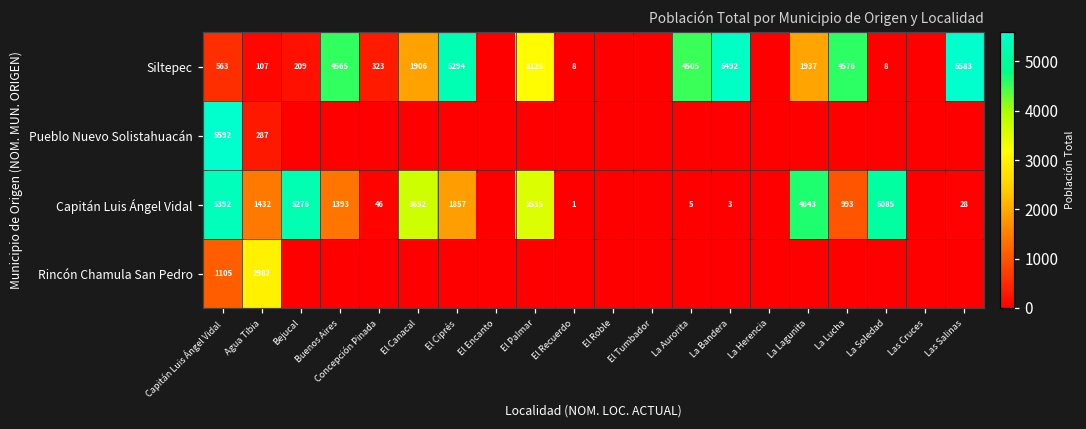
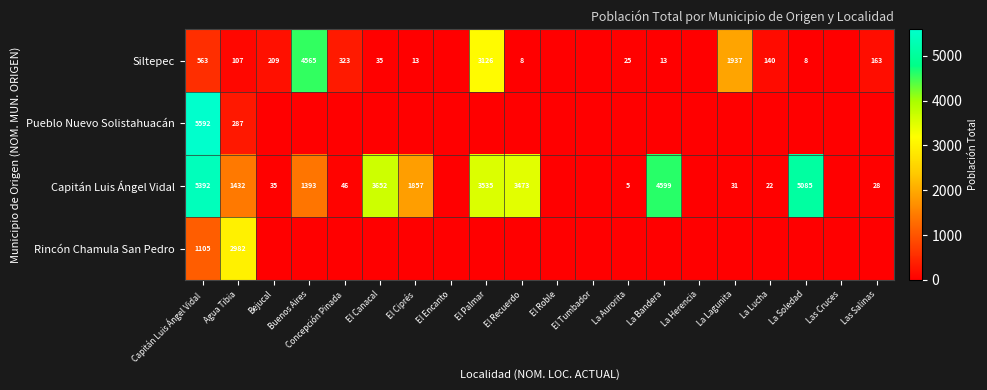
Siltepec, El Canacal: 1906 -> 35
Siltepec, El Ciprés: 5294 -> 13
Siltepec, La Aurorita: 4505 -> 25
Siltepec, La Bandera: 5492 -> 13
Siltepec, La Lucha: 4576 -> 140
Siltepec, Las Salinas: 5583 -> 163
Capitán Luis Ángel Vidal, Bejucal: 5276 -> 35
Capitán Luis Ángel Vidal, El Recuerdo: 1 -> 3473
Capitán Luis Ángel Vidal, La Bandera: 3 -> 4599
Capitán Luis Ángel Vidal, La Lagunita: 4643 -> 31
Capitán Luis Ángel Vidal, La Lucha: 993 -> 22
